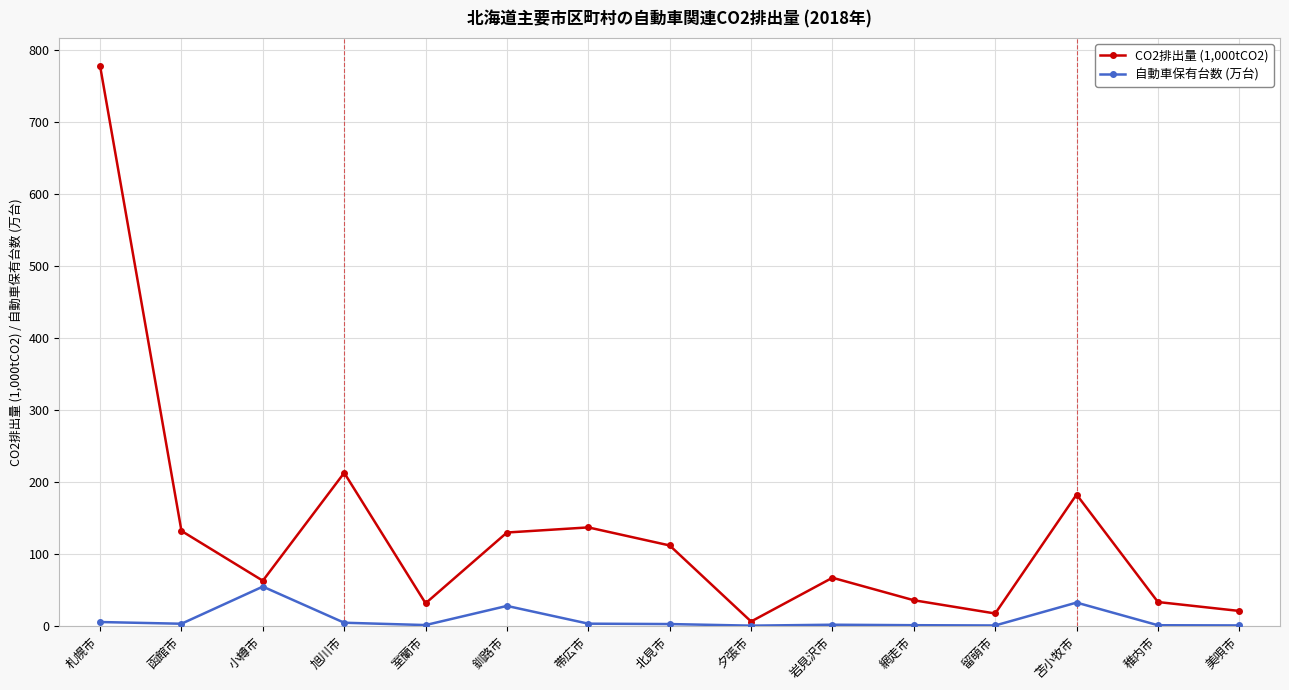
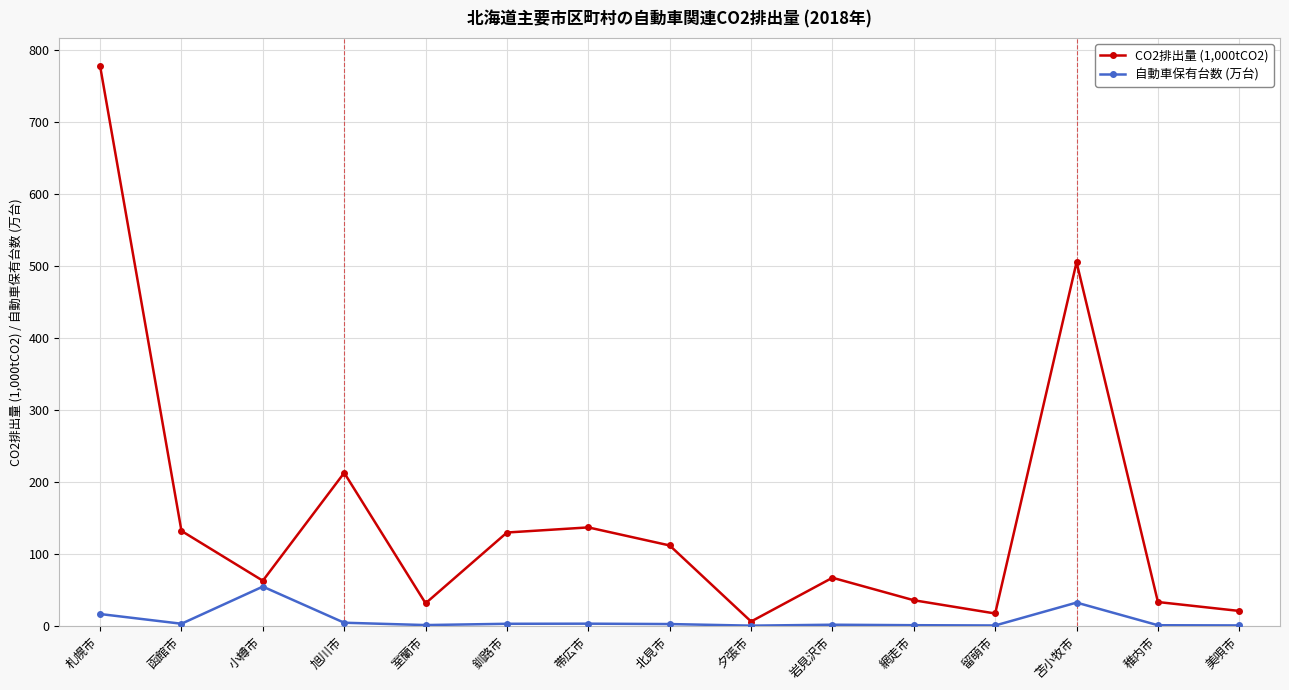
自動車保有台数 (万台), 札幌市: 10 -> 20
自動車保有台数 (万台), 釧路市: 30 -> 0
CO2排出量 (1,000tCO2), 苫小牧市: 180 -> 510
